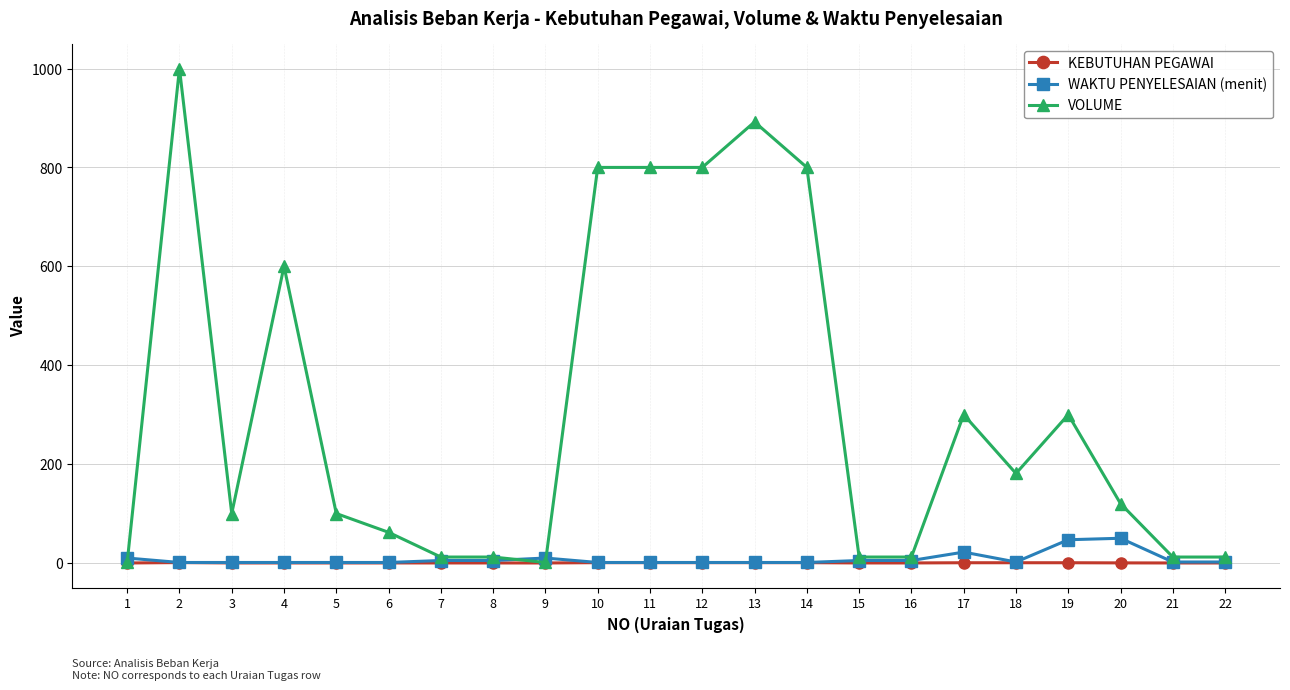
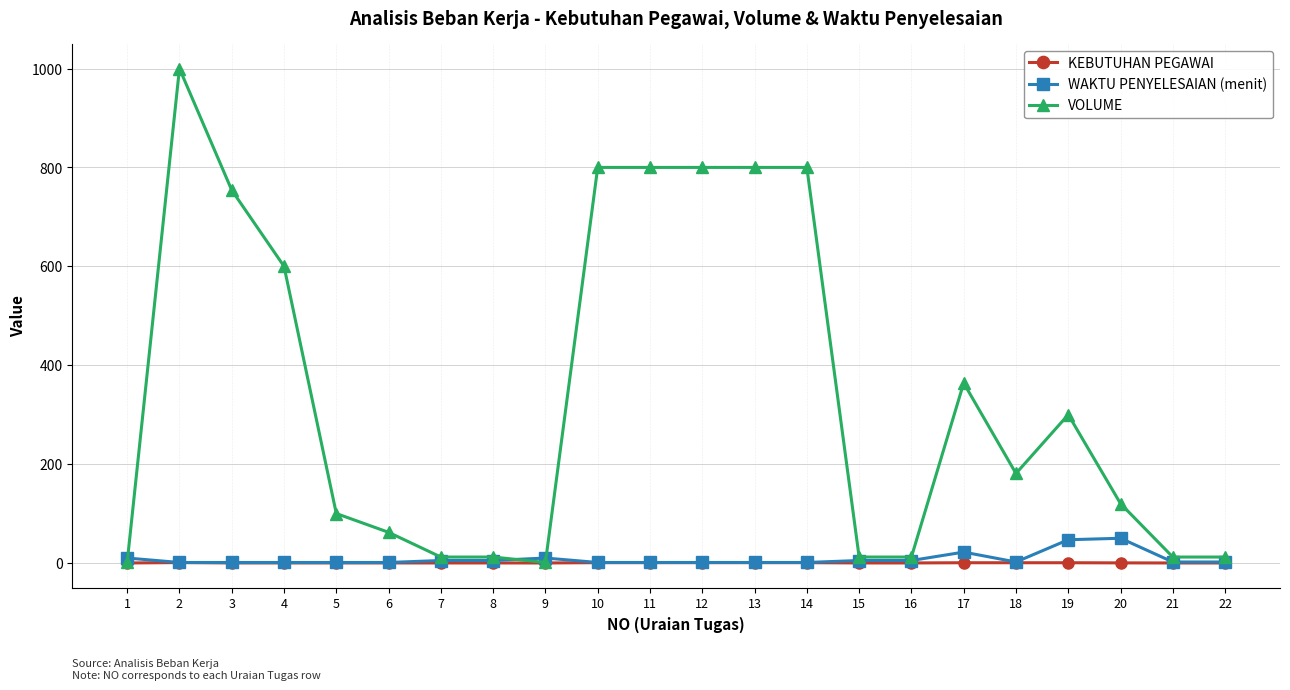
VOLUME, 3: 100 -> 750
VOLUME, 13: 890 -> 800
VOLUME, 17: 300 -> 360
